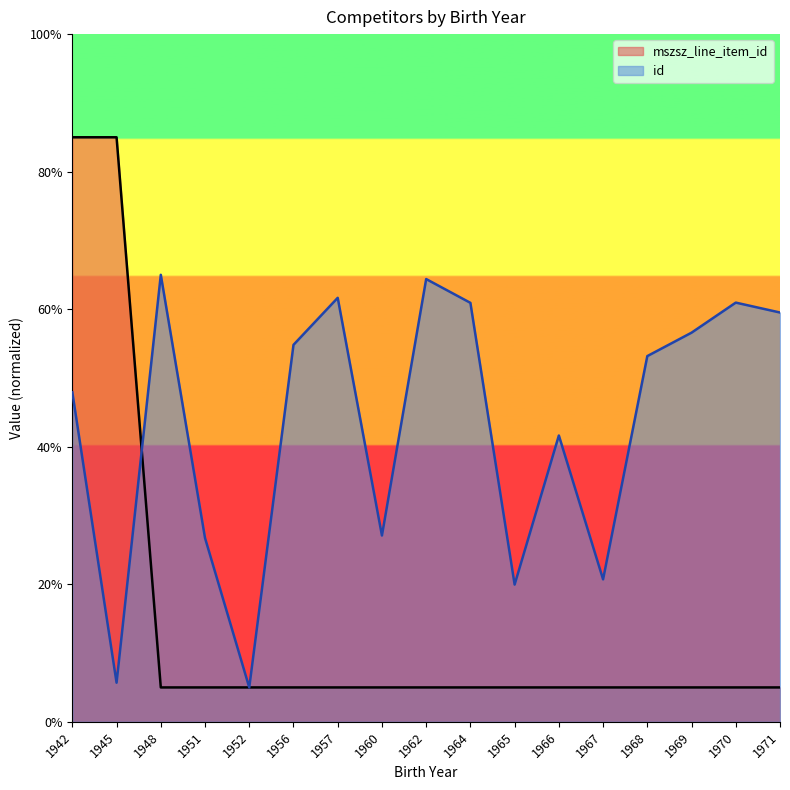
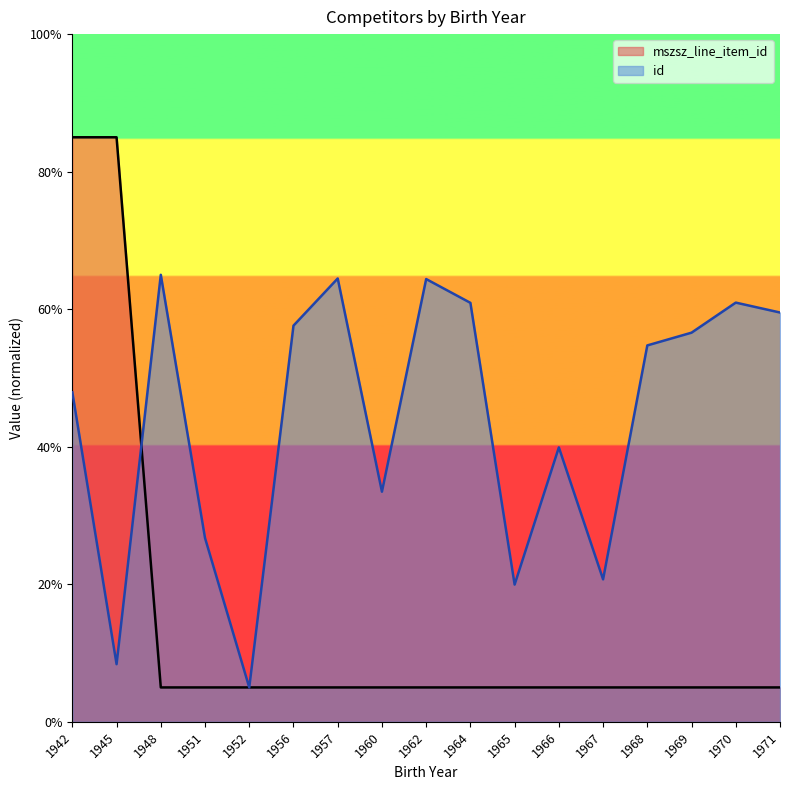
id, 1945: 6% -> 8%
id, 1956: 55% -> 58%
id, 1957: 62% -> 64%
id, 1960: 27% -> 33%
id, 1966: 42% -> 40%
id, 1968: 53% -> 55%
